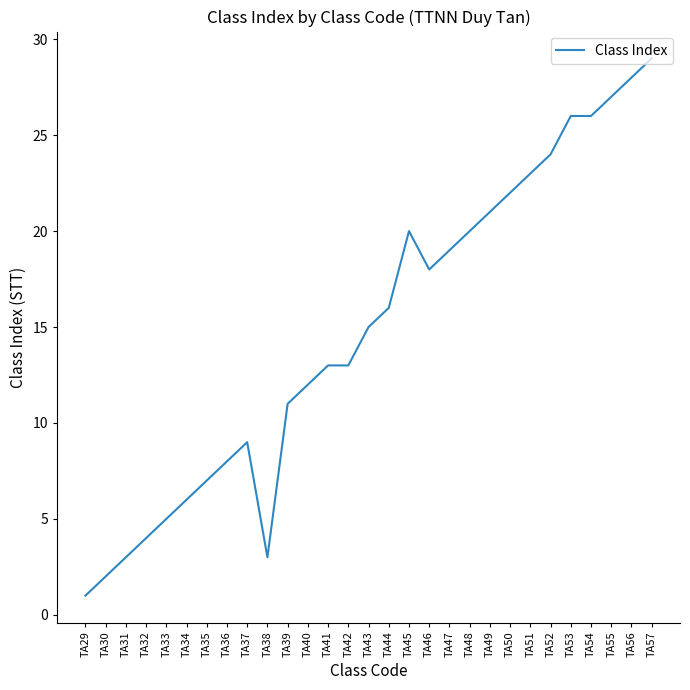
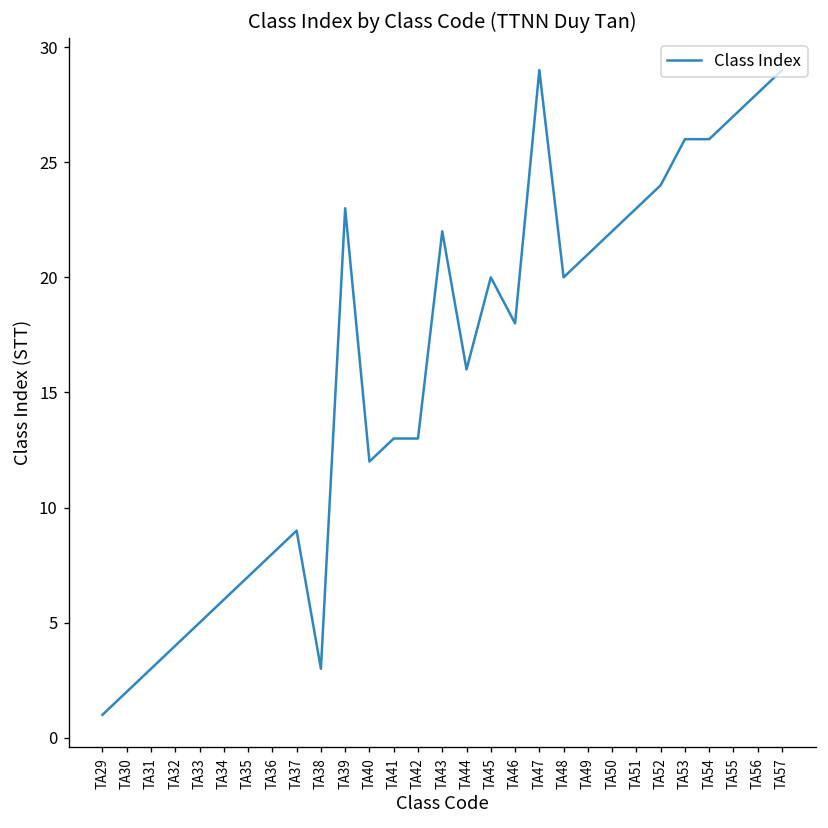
TA39: 11 -> 23
TA43: 15 -> 22
TA47: 19 -> 29
